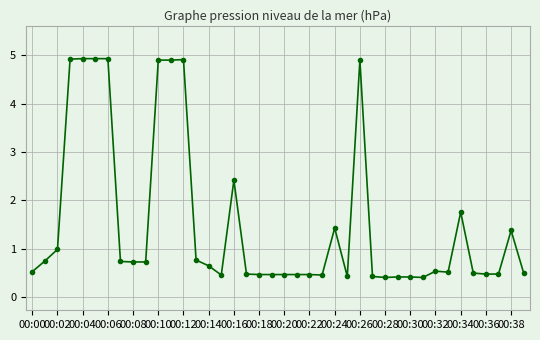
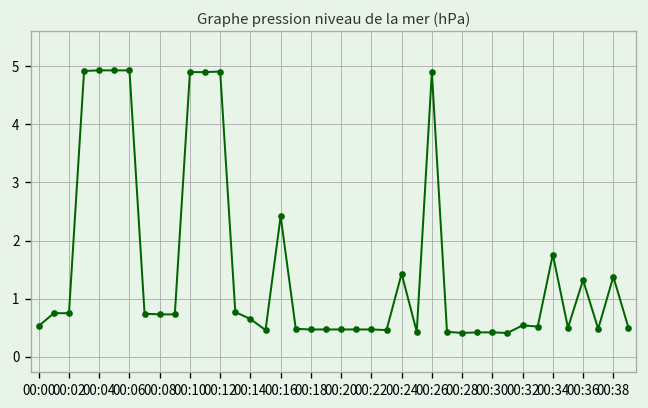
00:02: 1.0 -> 0.8
00:36: 0.5 -> 1.3
